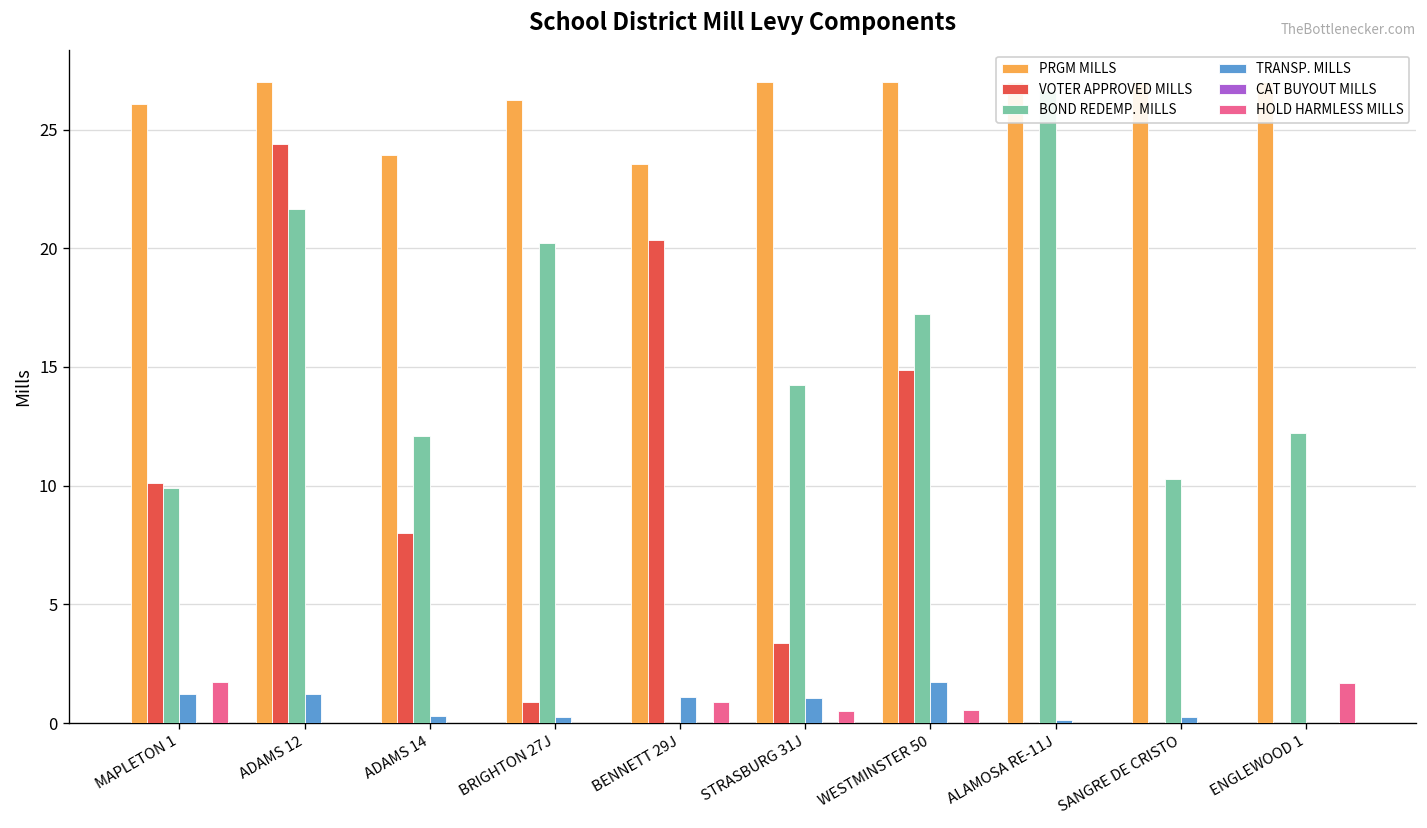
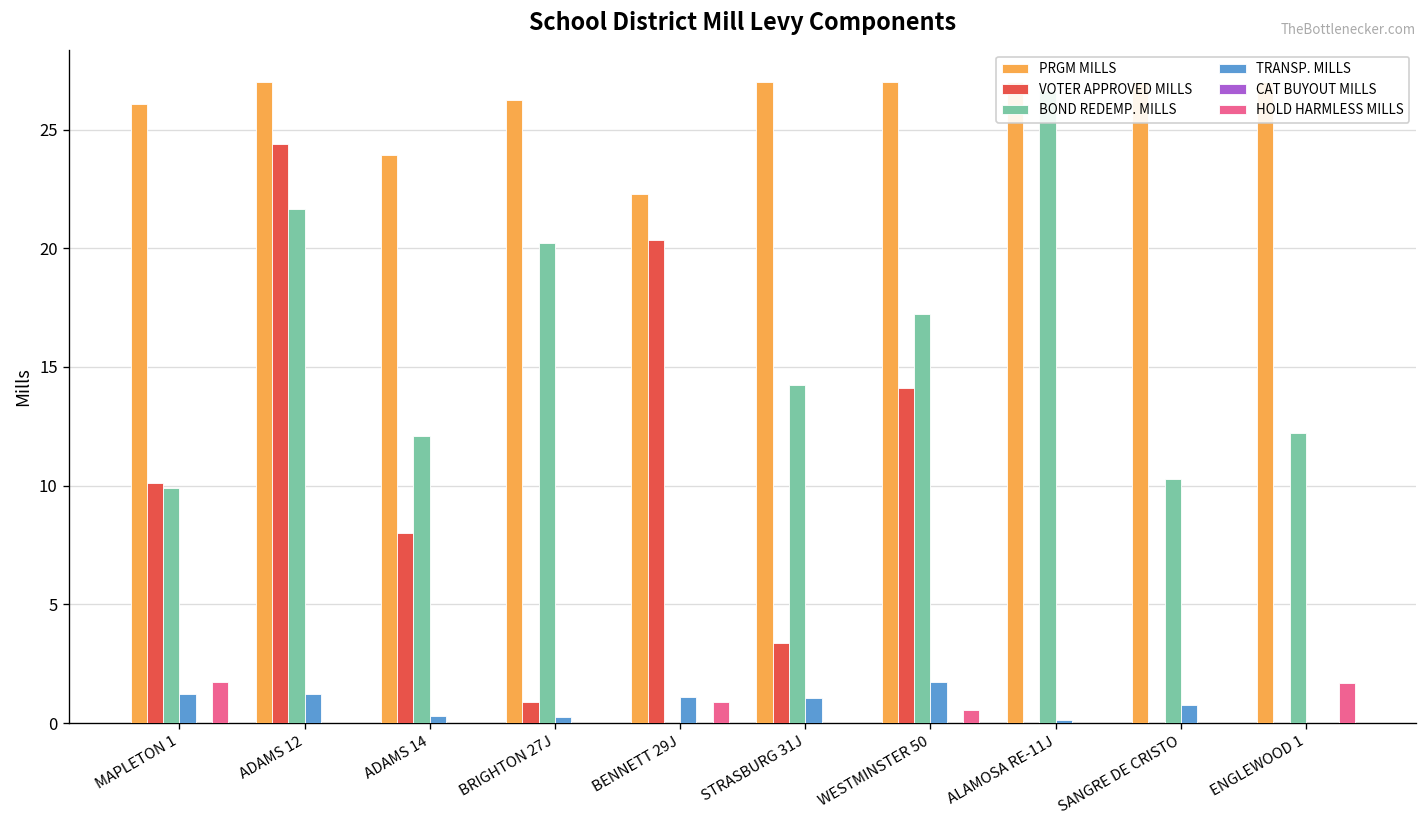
PRGM MILLS, BENNETT 29J: 23.5 -> 22.3
HOLD HARMLESS MILLS, STRASBURG 31J: 0.5 -> 0.0
VOTER APPROVED MILLS, WESTMINSTER 50: 14.9 -> 14.1
TRANSP. MILLS, SANGRE DE CRISTO: 0.2 -> 0.7
